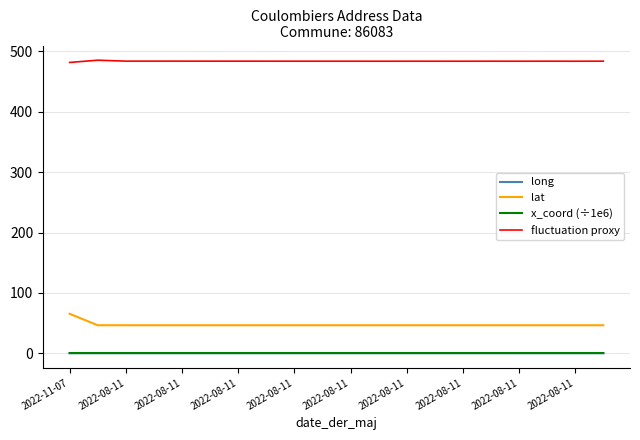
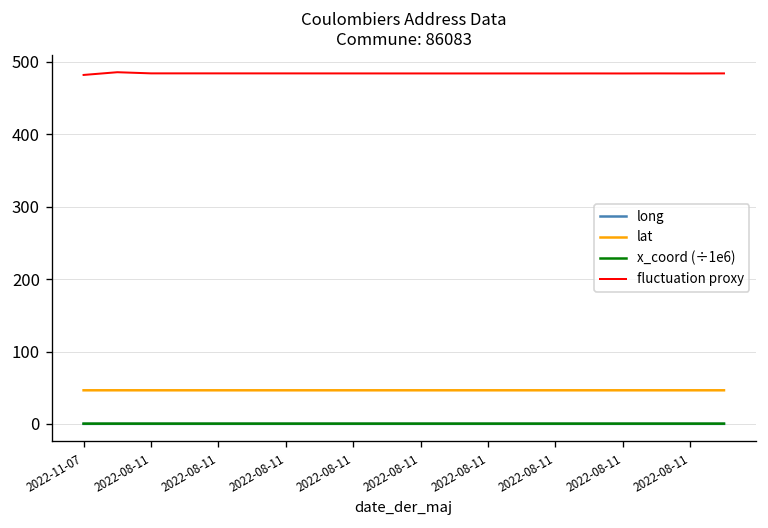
lat, 2022-11-07: 70 -> 50
